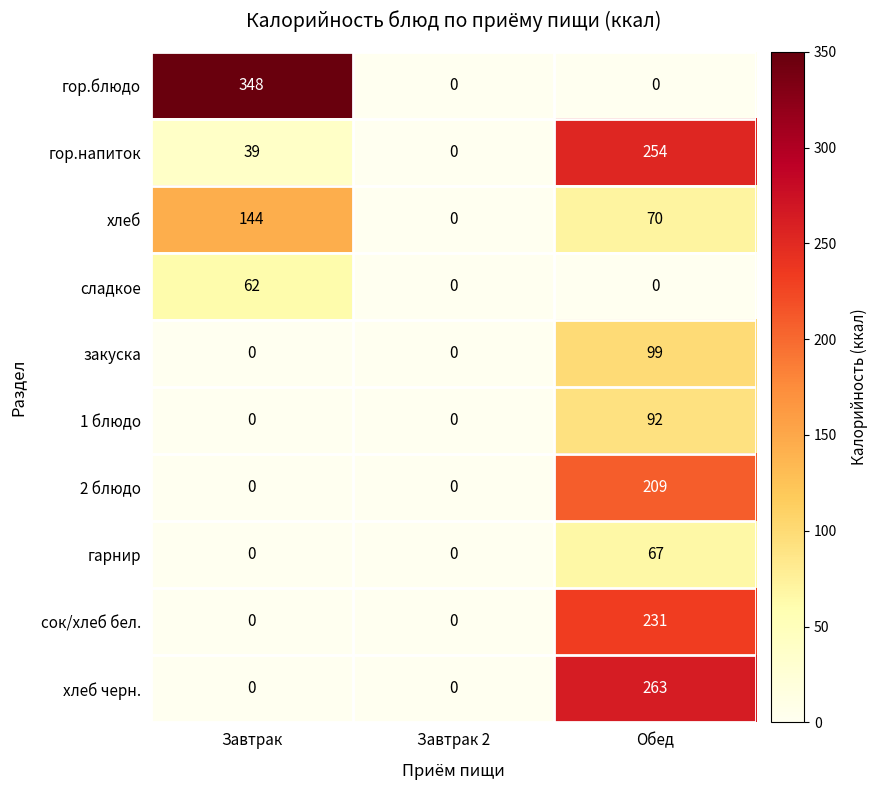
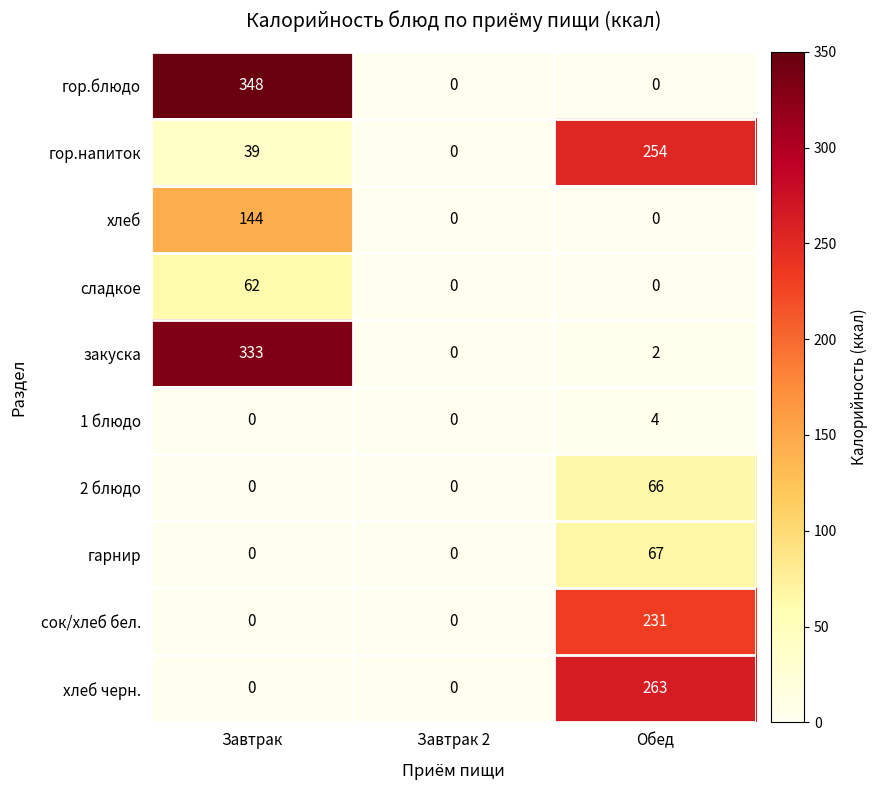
хлеб, Обед: 70 -> 0
закуска, Завтрак: 0 -> 333
закуска, Обед: 99 -> 2
1 блюдо, Обед: 92 -> 4
2 блюдо, Обед: 209 -> 66
